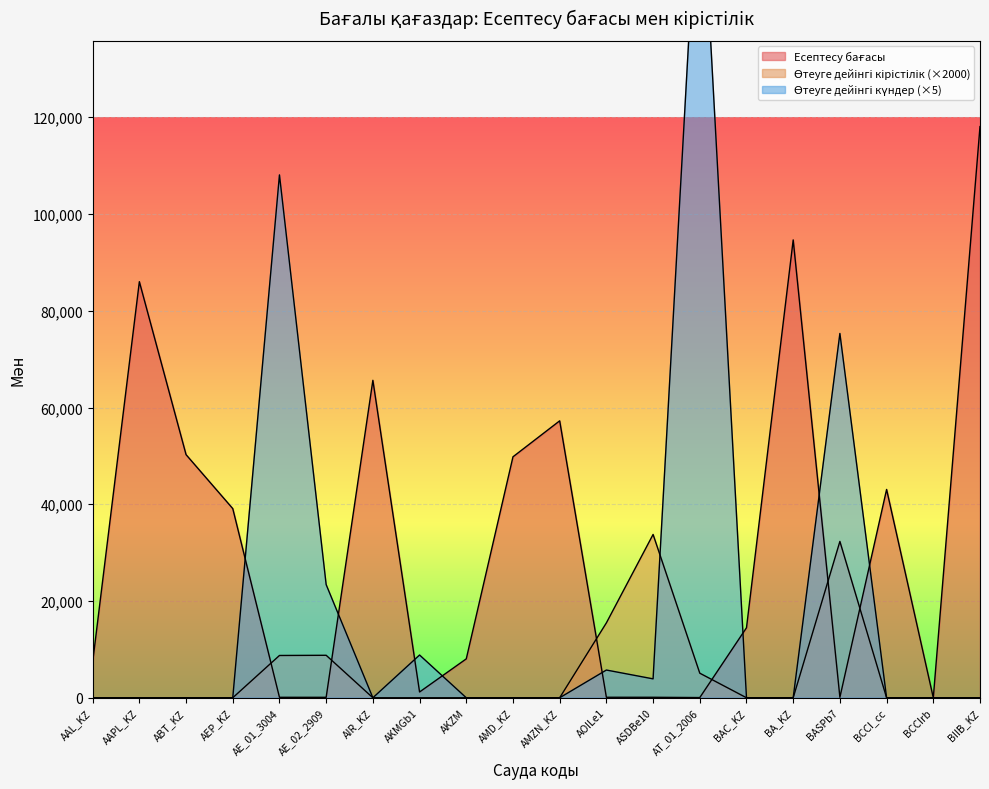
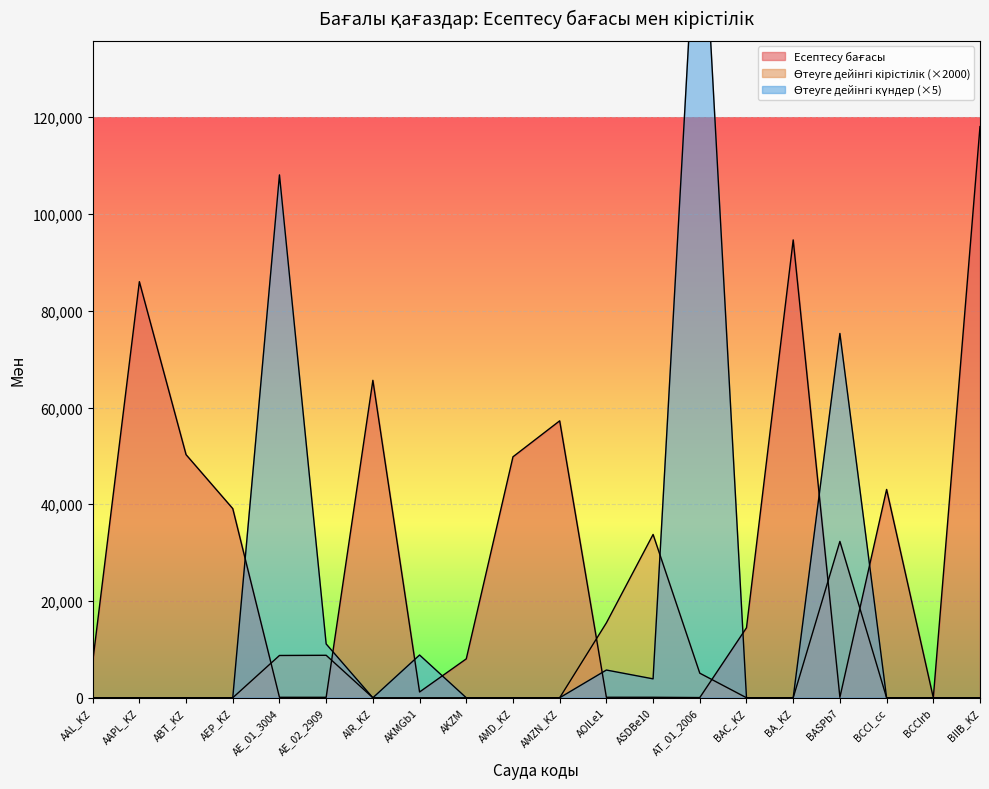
Өтеуге дейінгі күндер (×5), AE_02_2909: 23,000 -> 11,000
